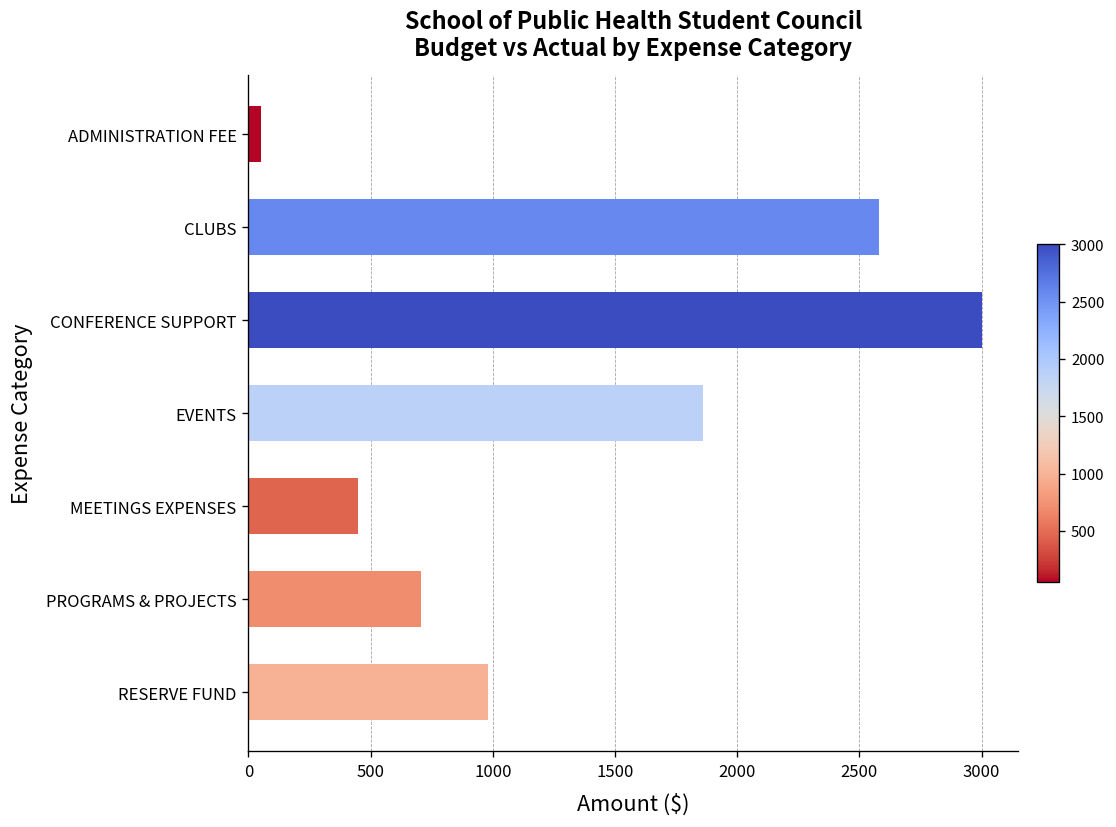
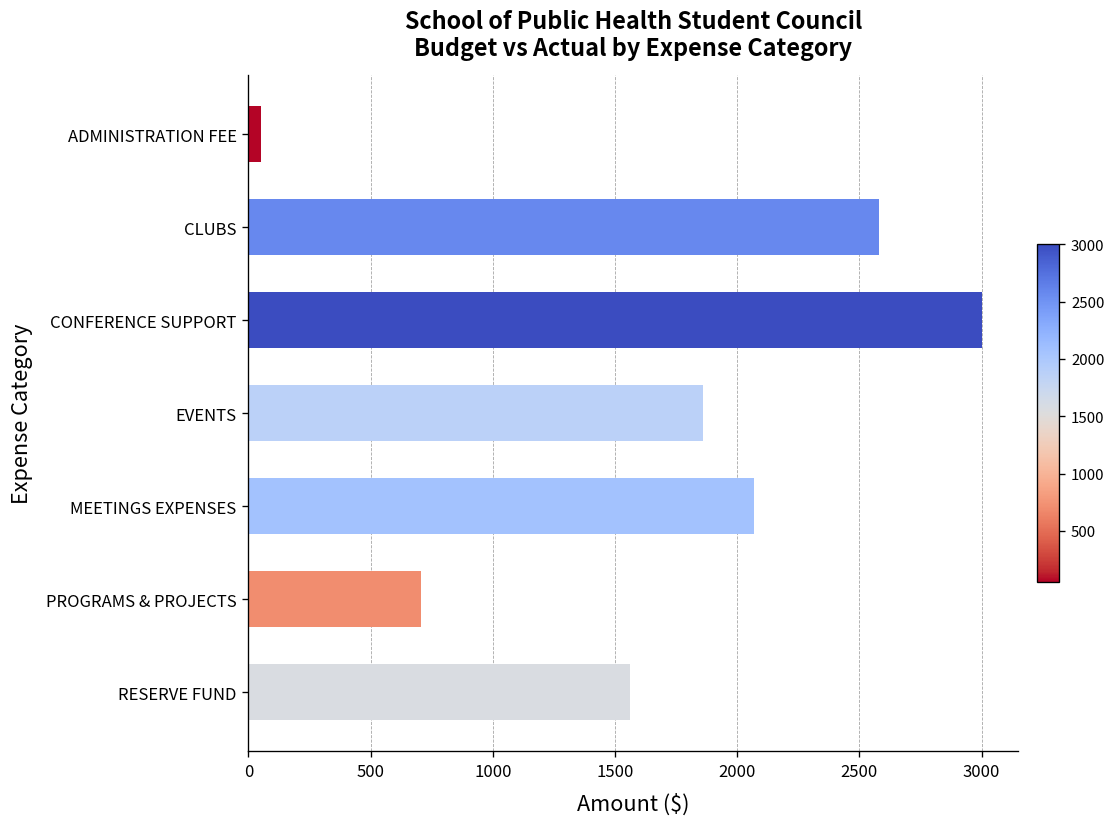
MEETINGS EXPENSES: 450 -> 2070
RESERVE FUND: 980 -> 1560
